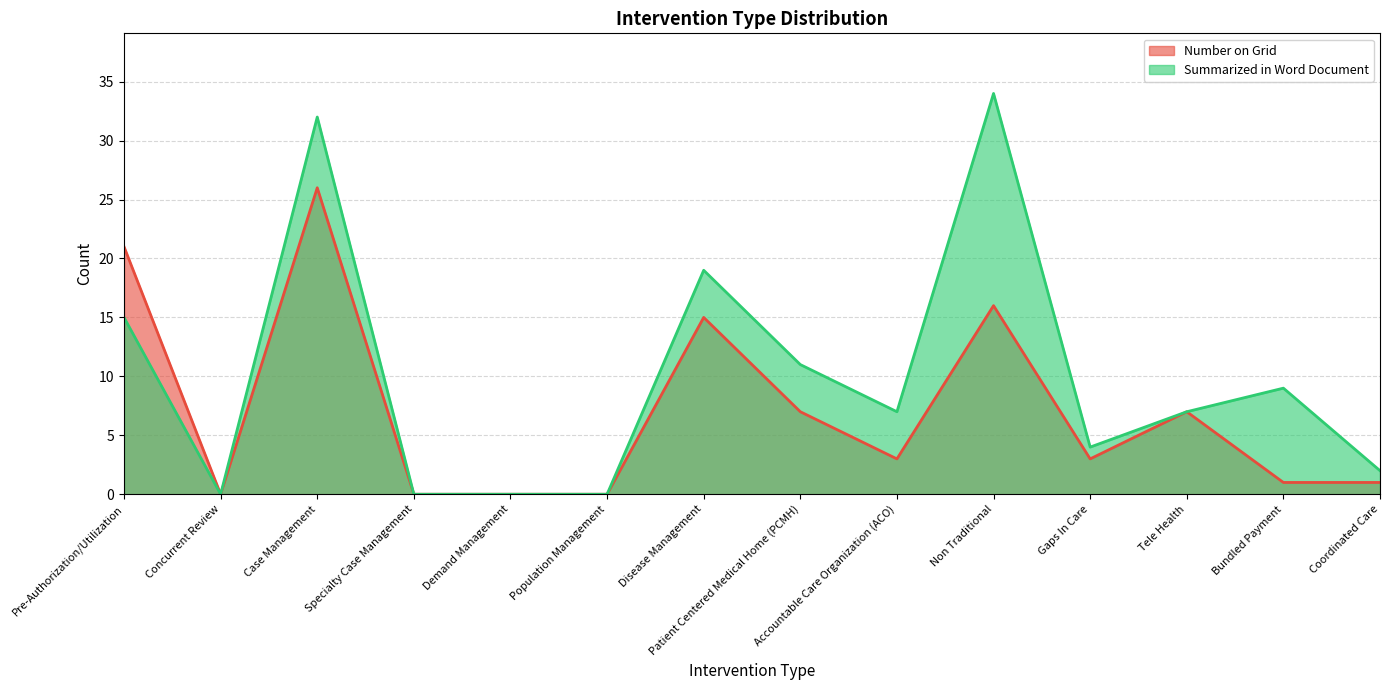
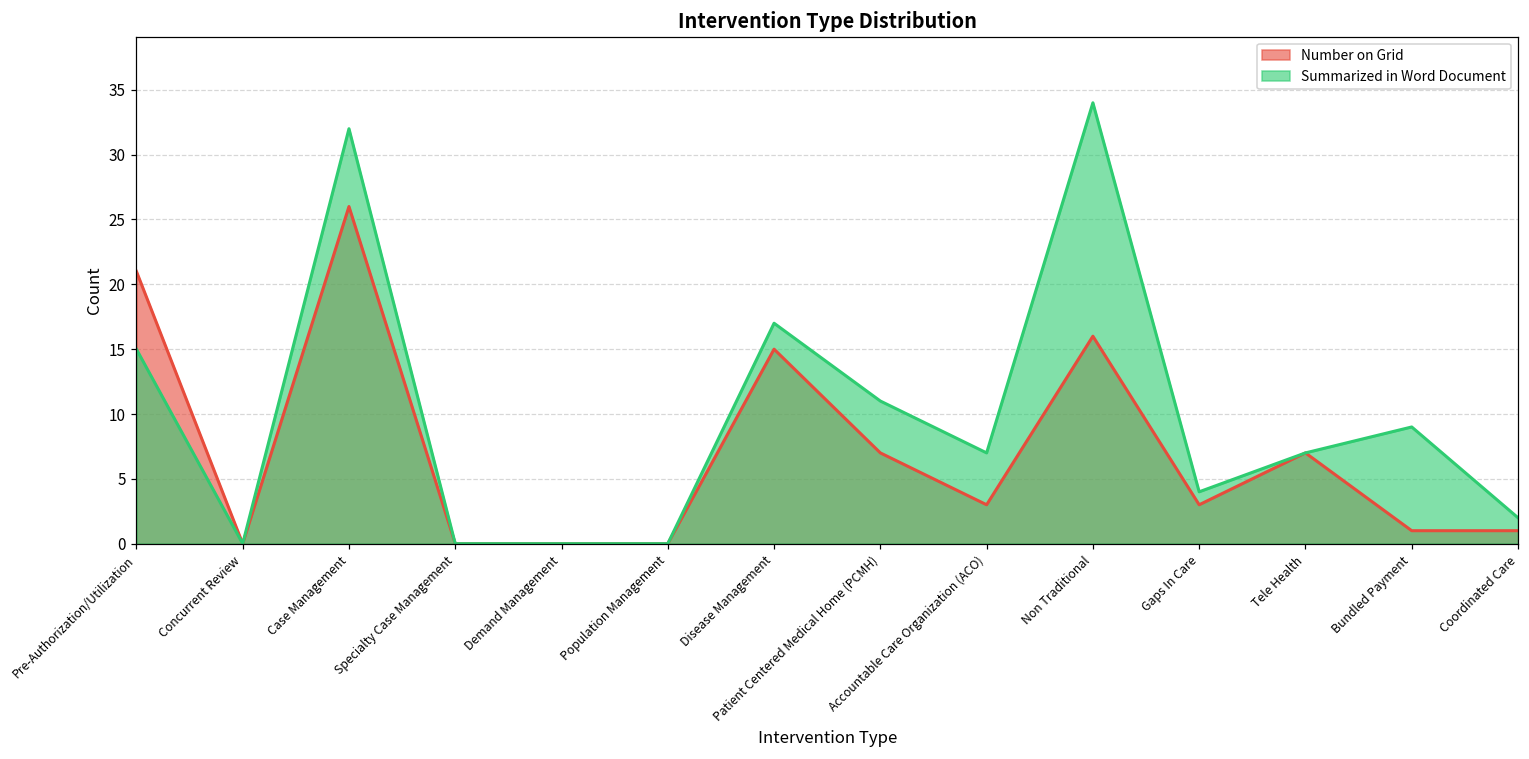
Summarized in Word Document, Disease Management: 19 -> 17
